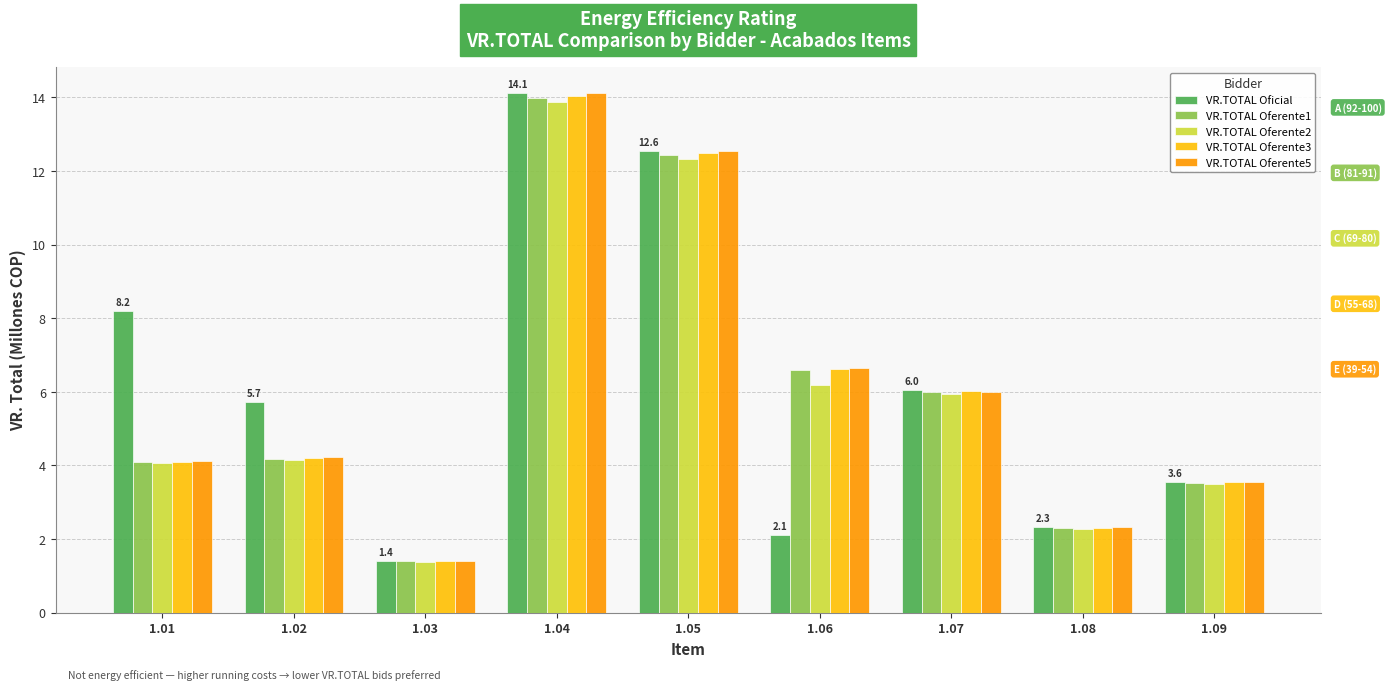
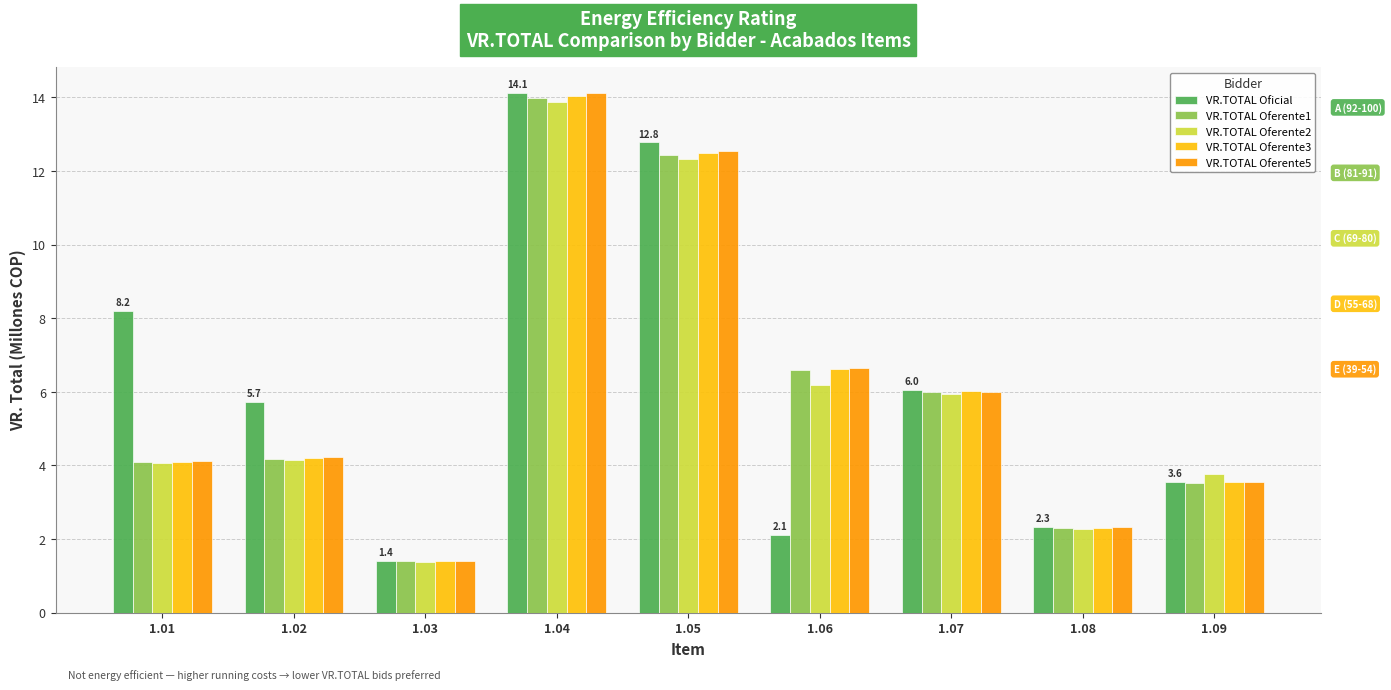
VR.TOTAL Oficial, 1.05: 12.6 -> 12.8
VR.TOTAL Oferente2, 1.09: 3.5 -> 3.8
